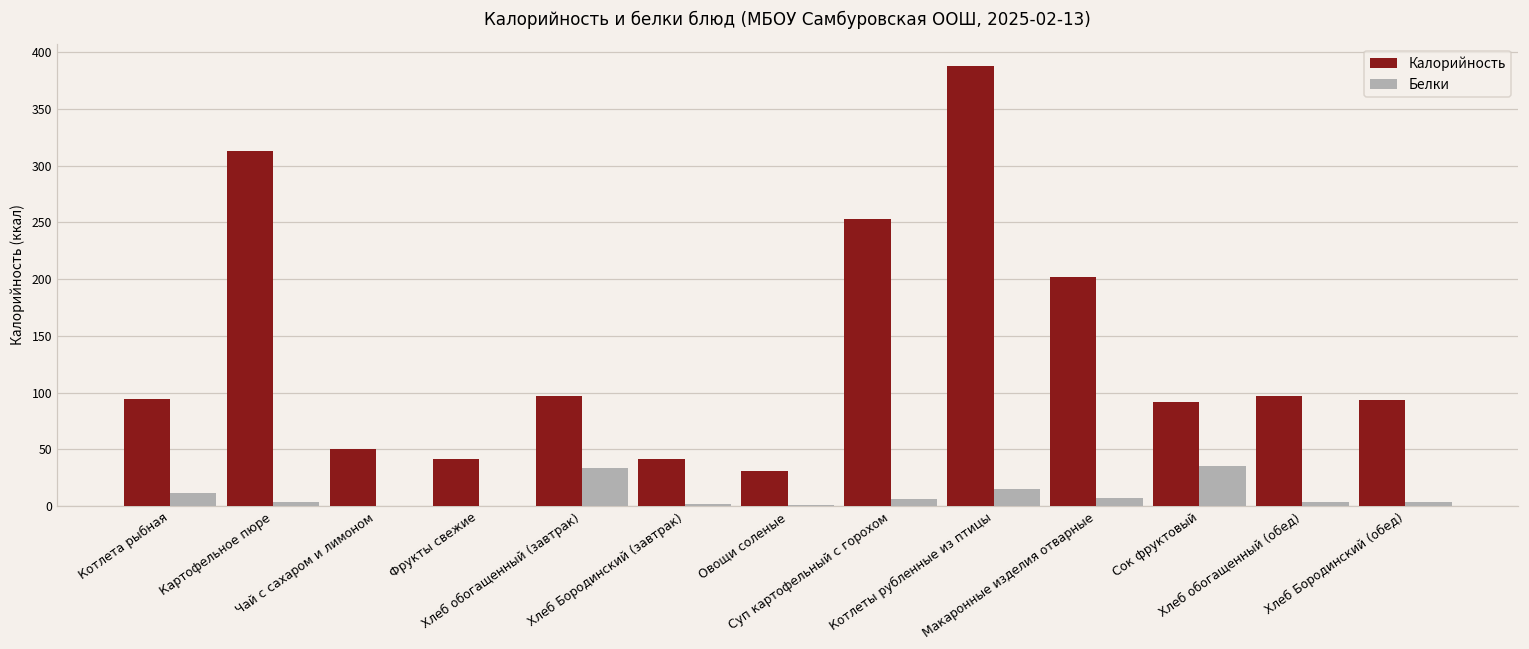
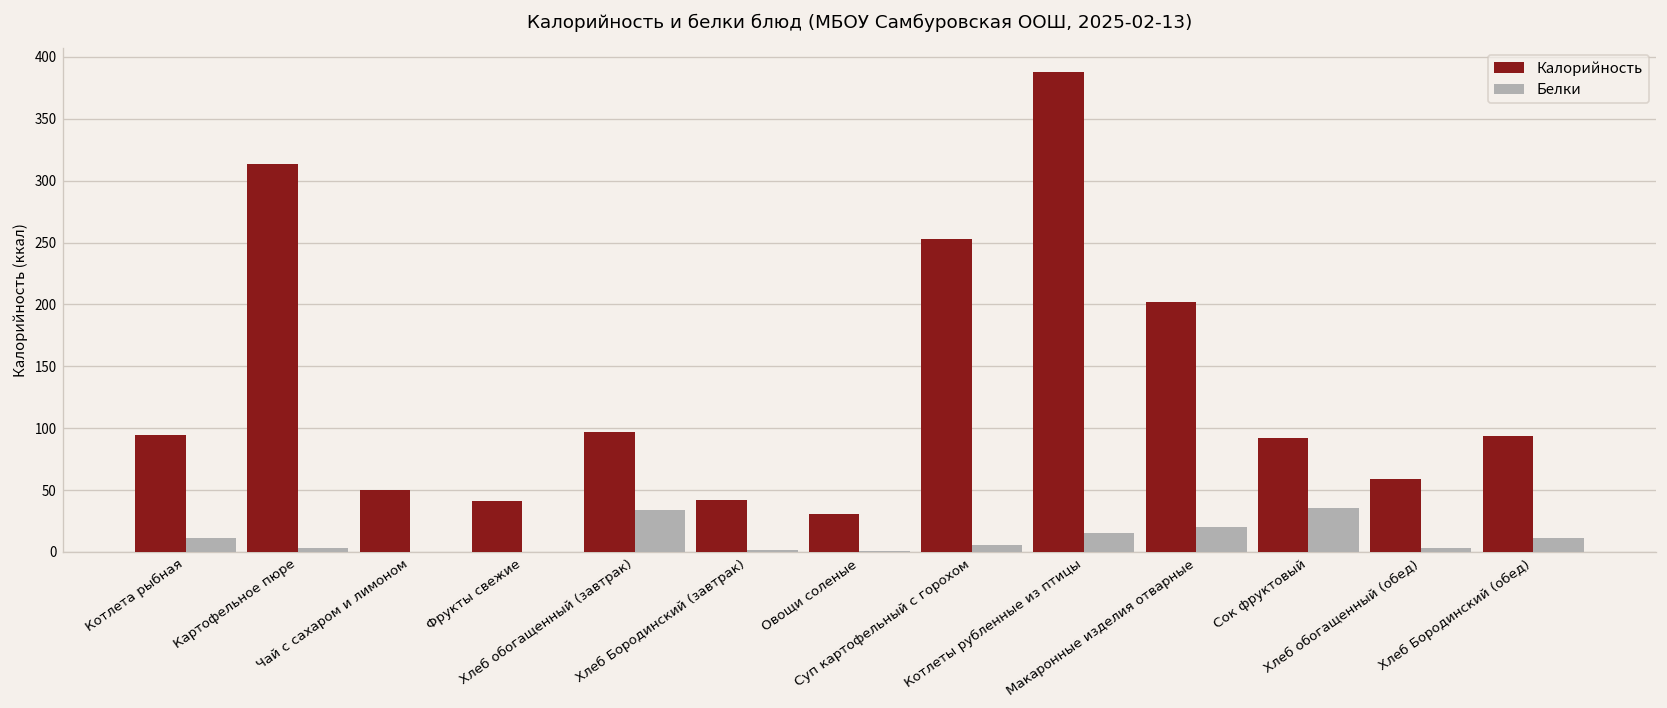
Белки, Макаронные изделия отварные: 7 -> 20
Калорийность, Хлеб обогащенный (обед): 97 -> 59
Белки, Хлеб Бородинский (обед): 3 -> 11
